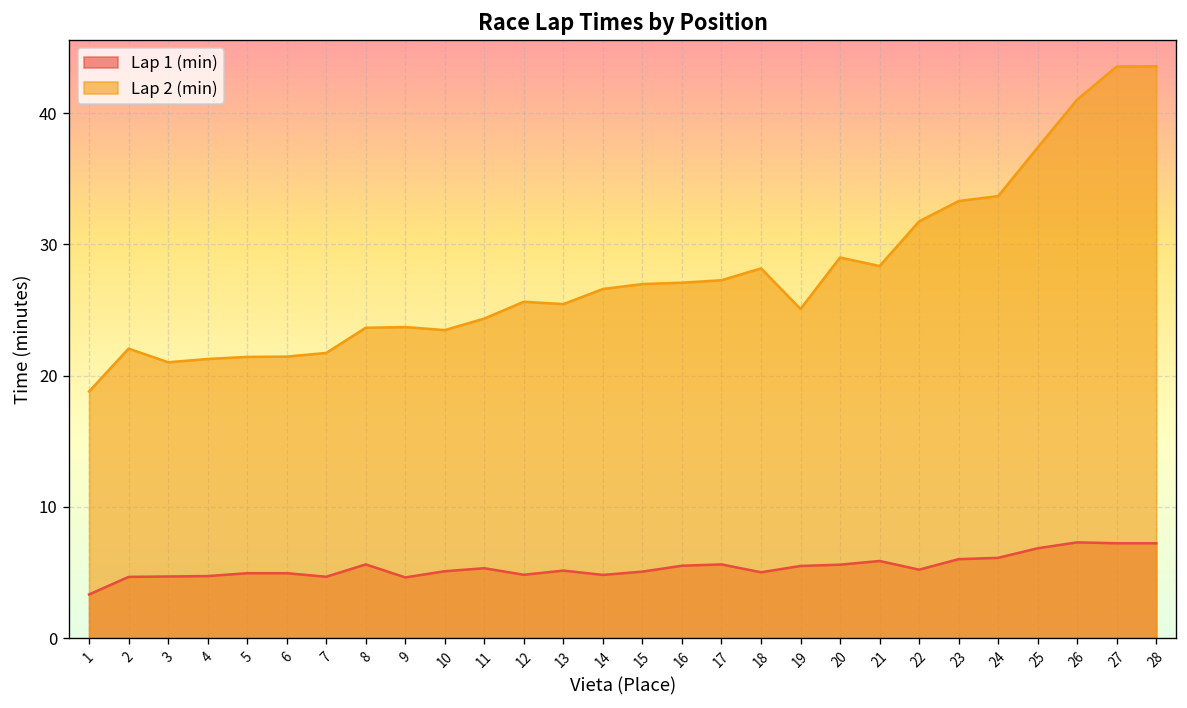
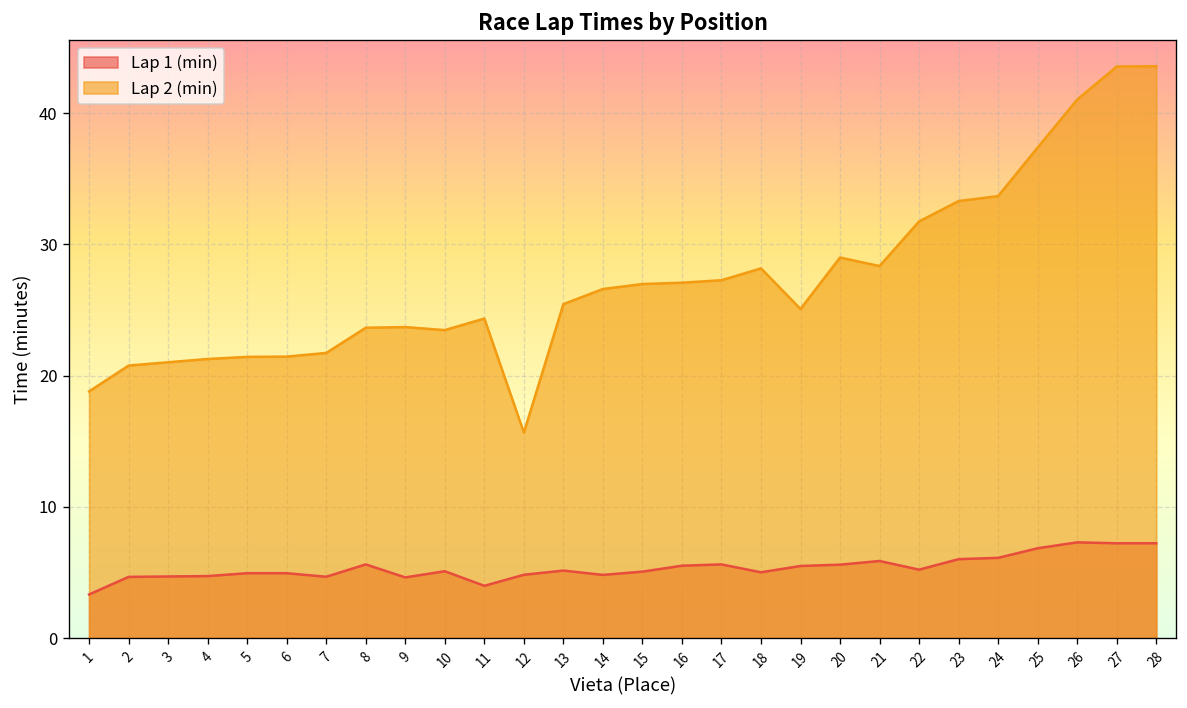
Lap 2 (min), 2: 22.1 -> 20.8
Lap 1 (min), 11: 5.3 -> 4.0
Lap 2 (min), 12: 25.6 -> 15.7
